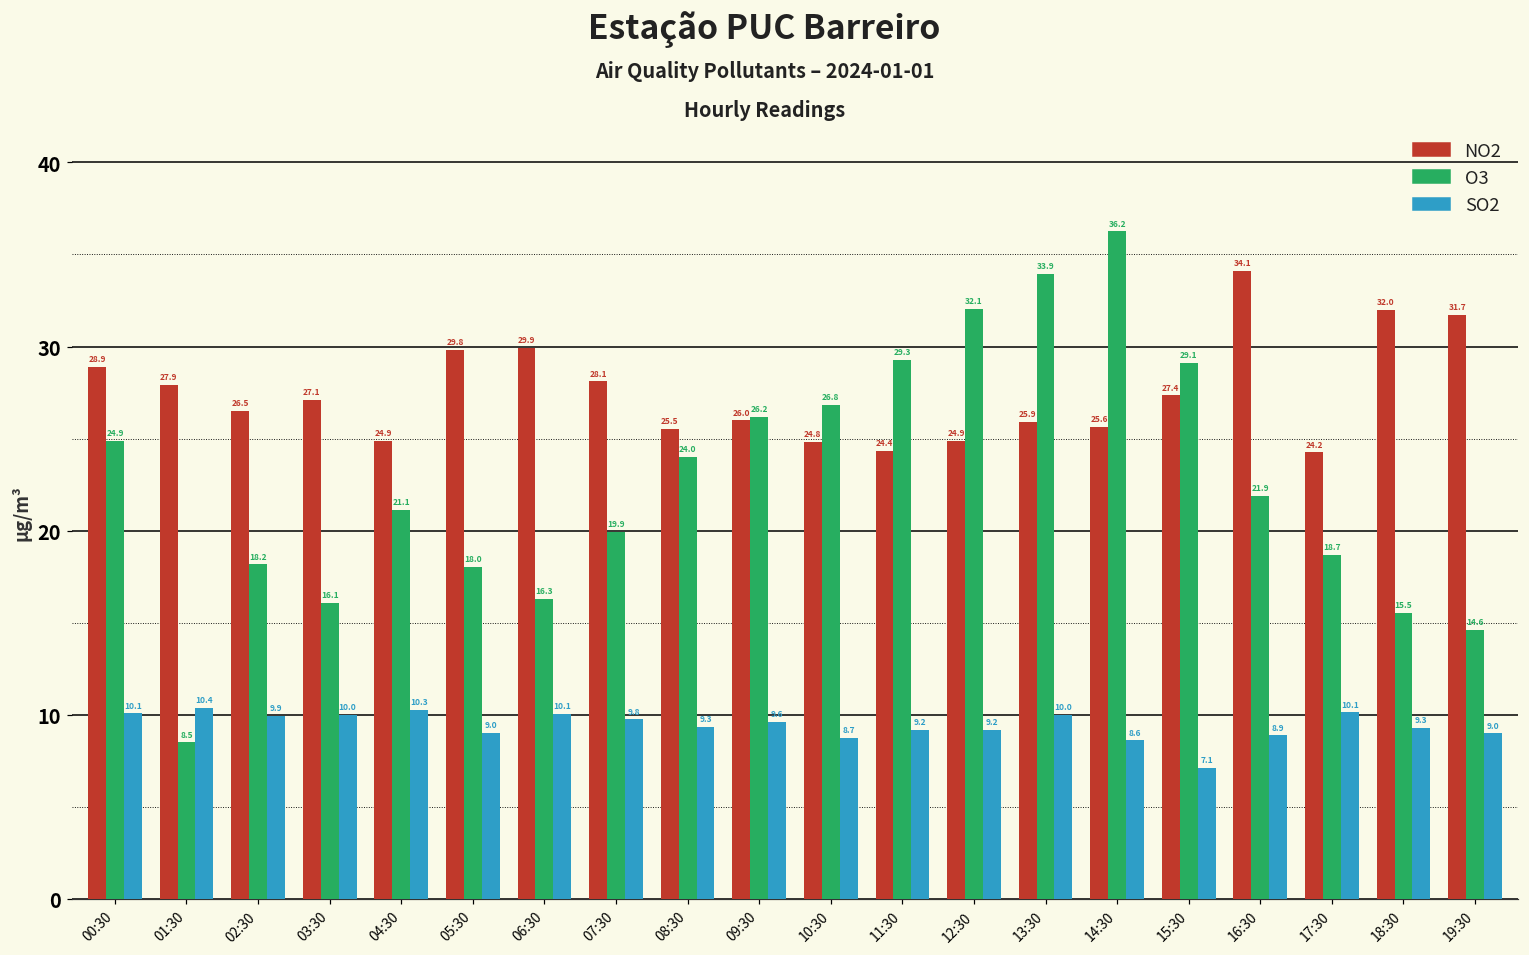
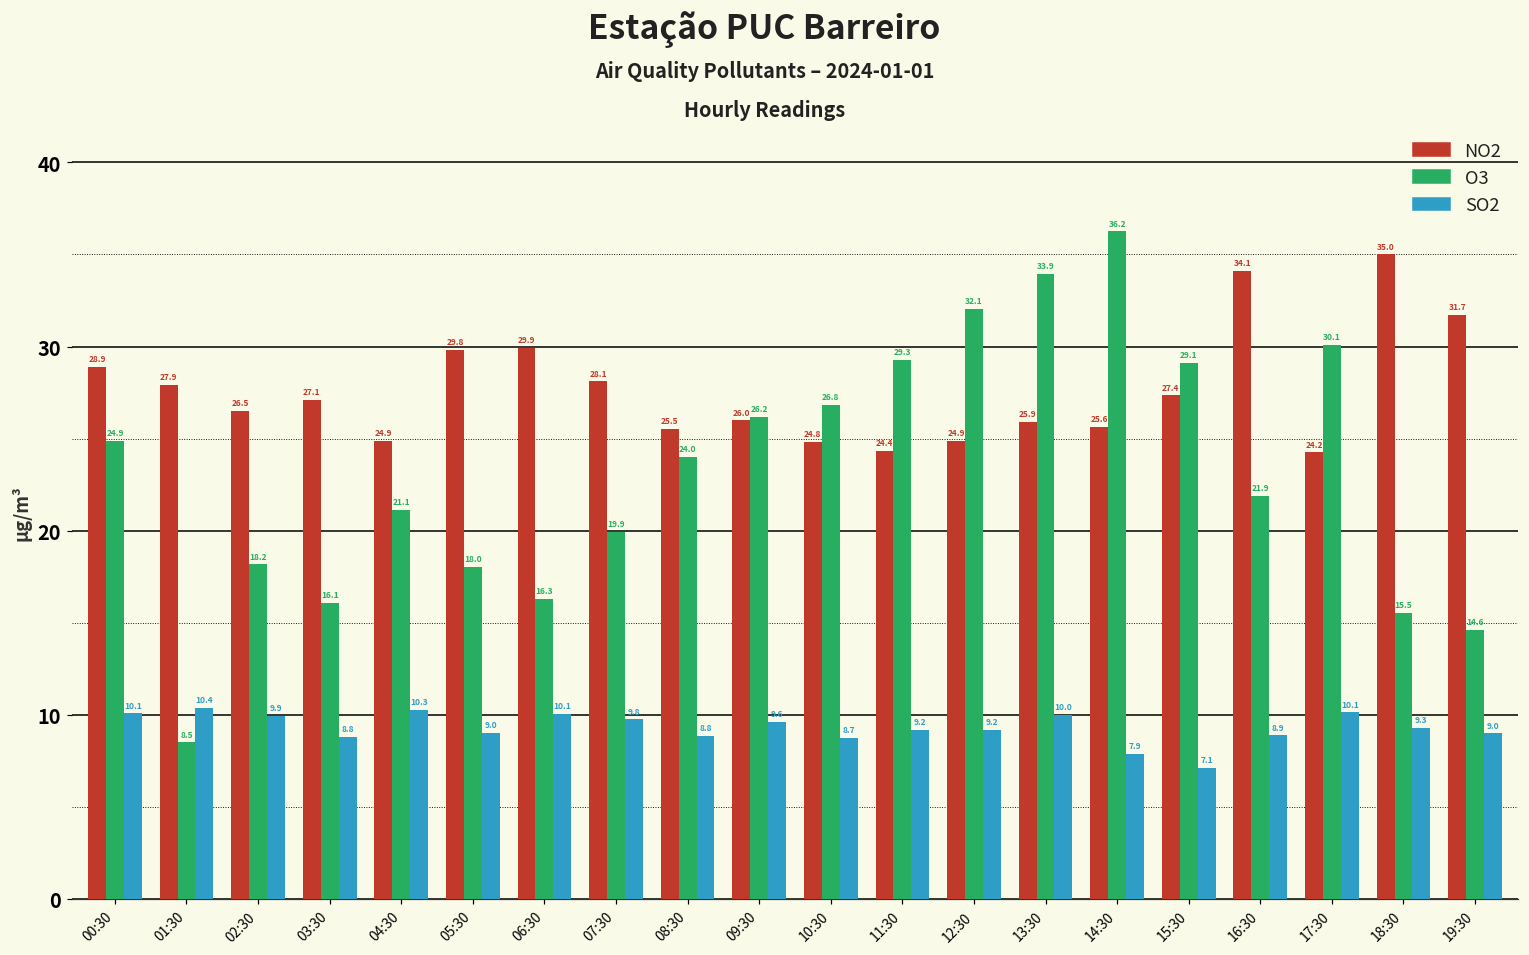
SO2, 03:30: 10.0 -> 8.8
SO2, 08:30: 9.3 -> 8.8
SO2, 14:30: 8.6 -> 7.9
O3, 17:30: 18.7 -> 30.1
NO2, 18:30: 32.0 -> 35.0
